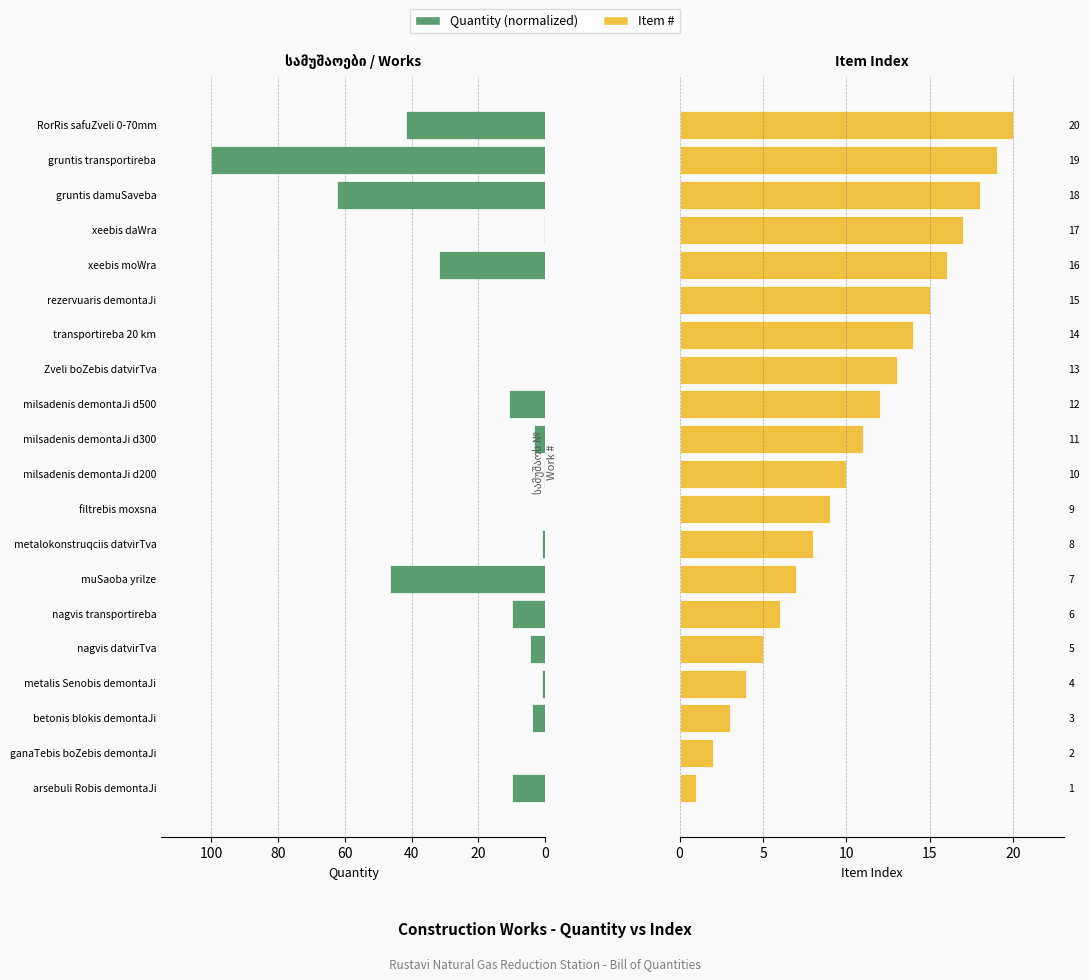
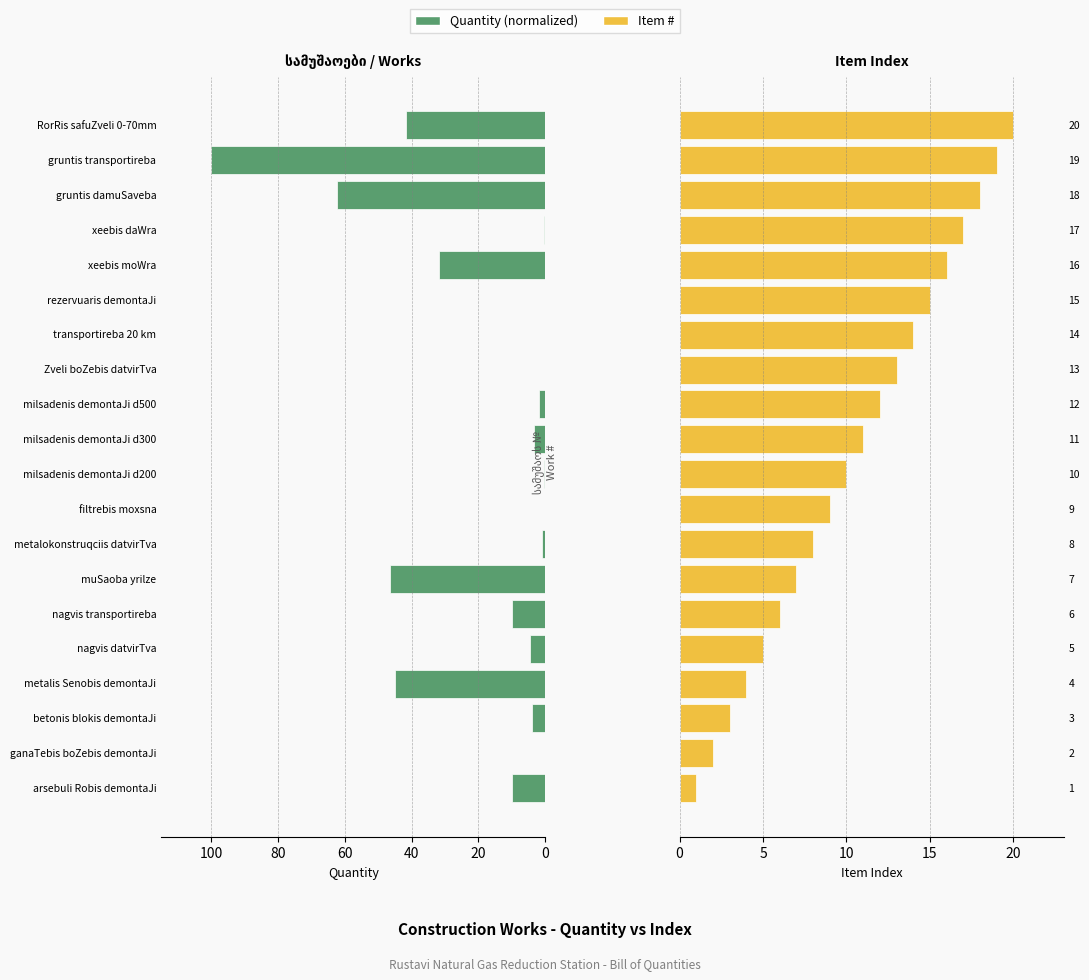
სამუშაოები / Works, milsadenis demontaJi d500: 11 -> 2
სამუშაოები / Works, metalis Senobis demontaJi: 1 -> 45
